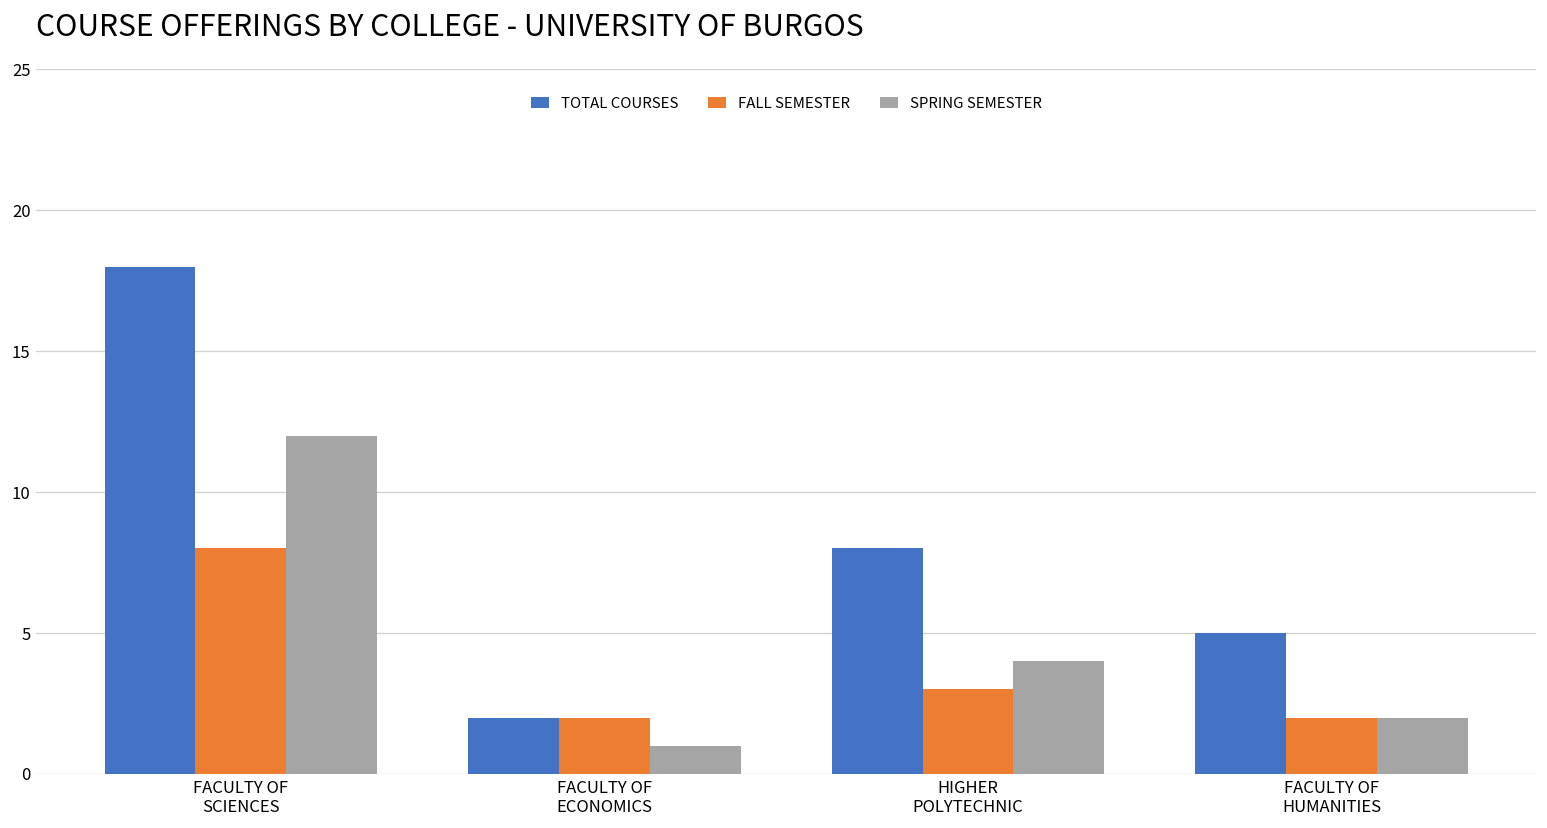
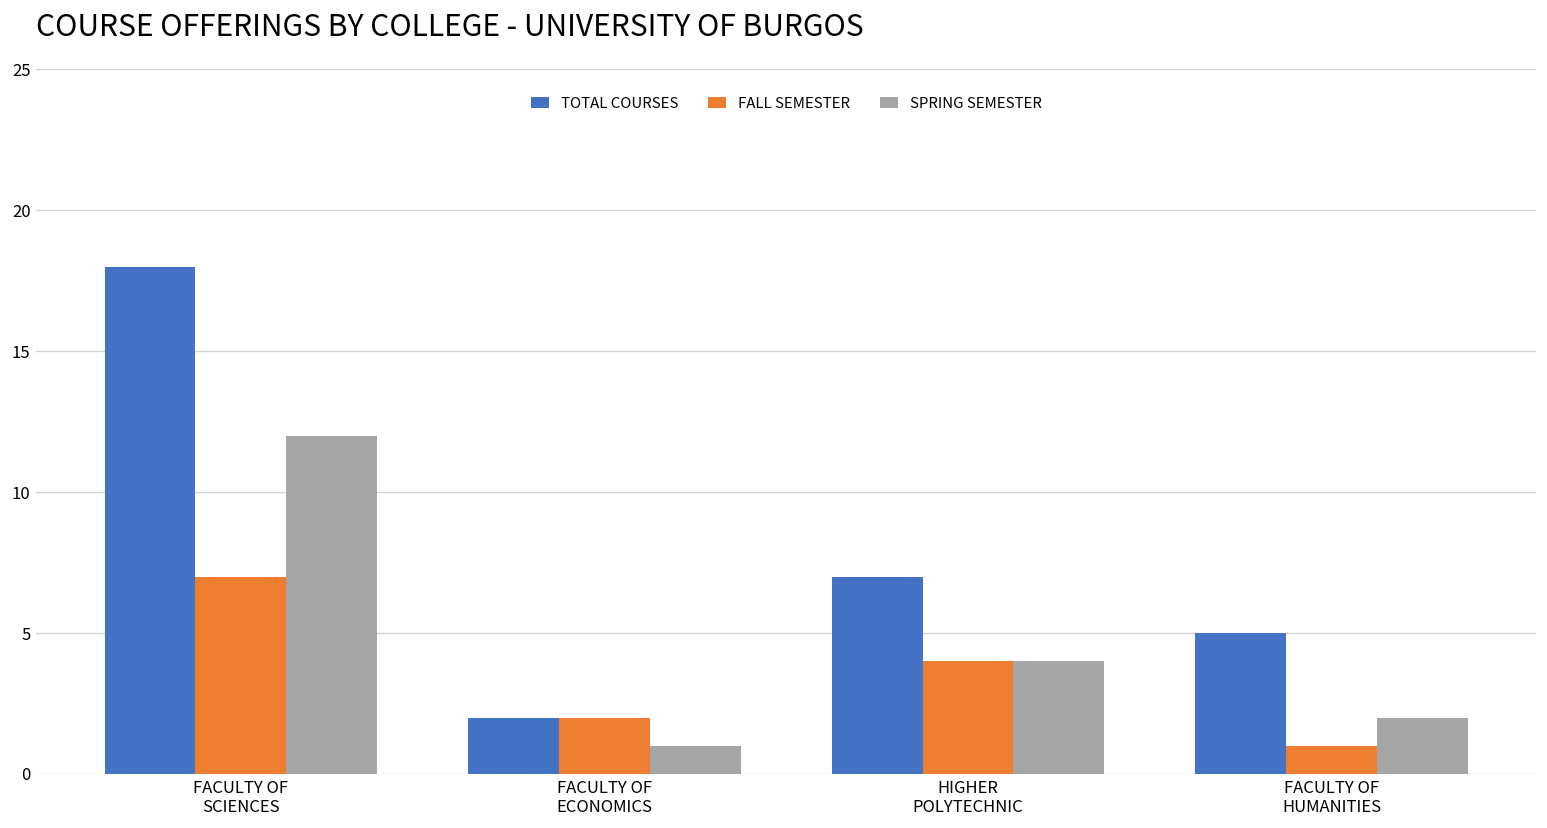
FALL SEMESTER, FACULTY OF SCIENCES: 8 -> 7
TOTAL COURSES, HIGHER POLYTECHNIC: 8 -> 7
FALL SEMESTER, HIGHER POLYTECHNIC: 3 -> 4
FALL SEMESTER, FACULTY OF HUMANITIES: 2 -> 1
